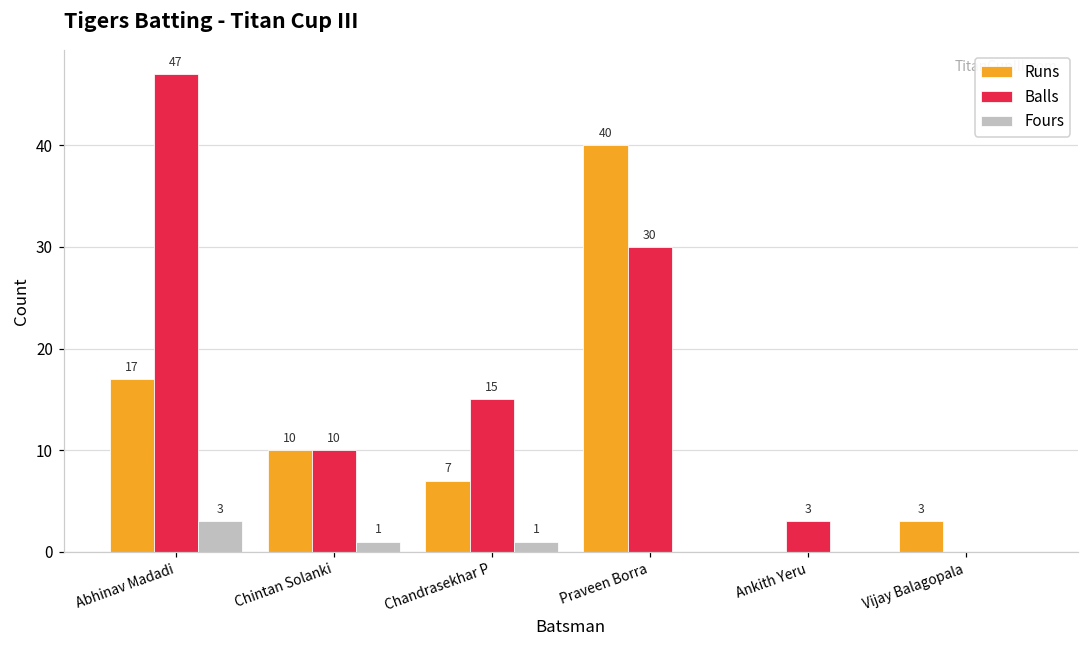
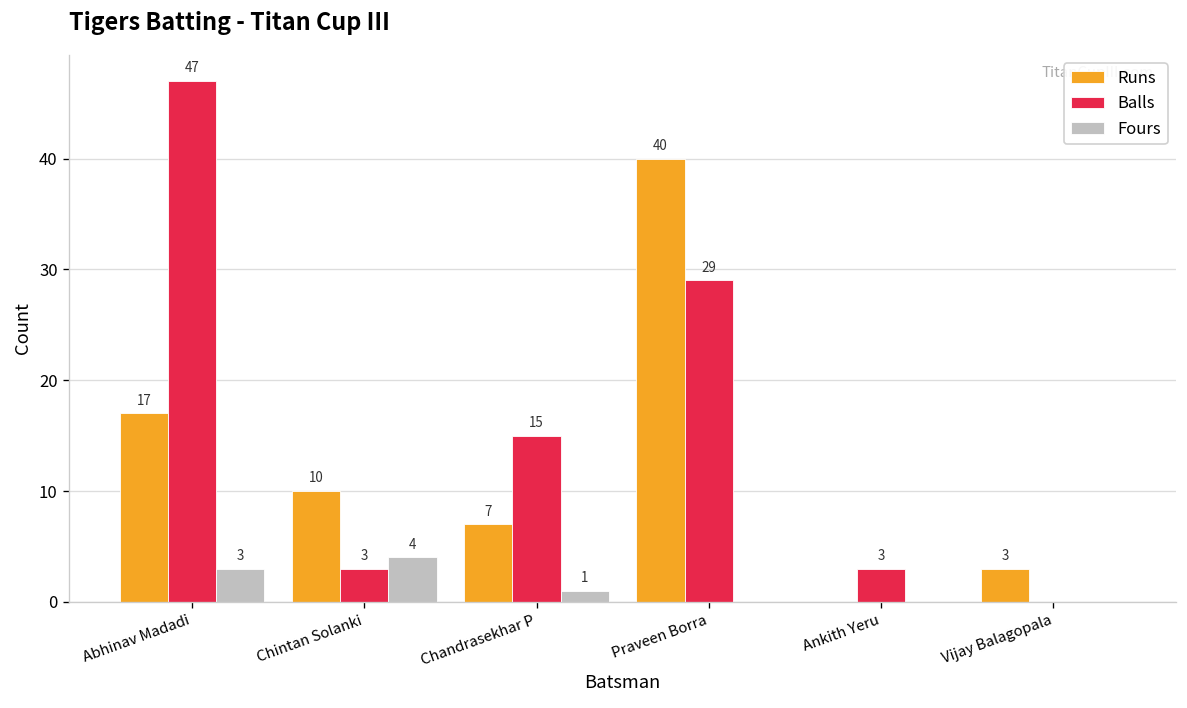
Balls, Chintan Solanki: 10 -> 3
Fours, Chintan Solanki: 1 -> 4
Balls, Praveen Borra: 30 -> 29
